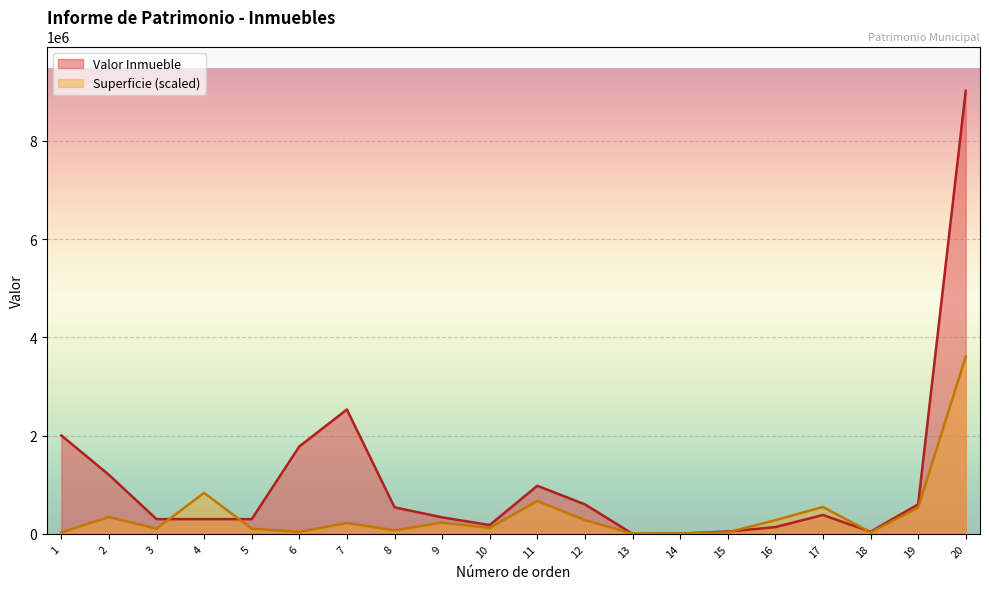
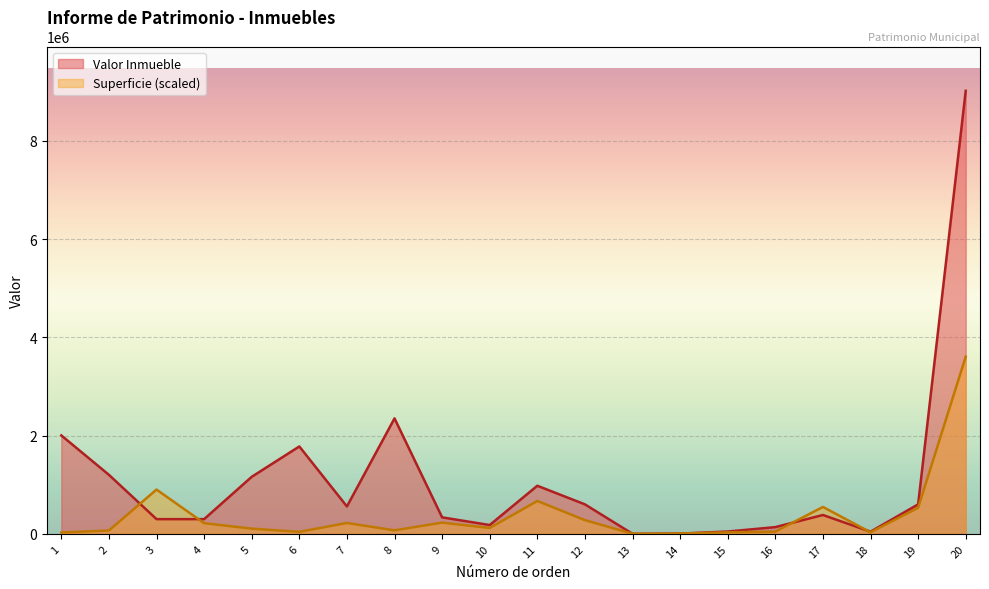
Superficie (scaled), 2: 300000 -> 100000
Superficie (scaled), 3: 100000 -> 900000
Superficie (scaled), 4: 800000 -> 200000
Valor Inmueble, 5: 300000 -> 1200000
Valor Inmueble, 7: 2500000 -> 600000
Valor Inmueble, 8: 500000 -> 2400000
Superficie (scaled), 16: 300000 -> 0
